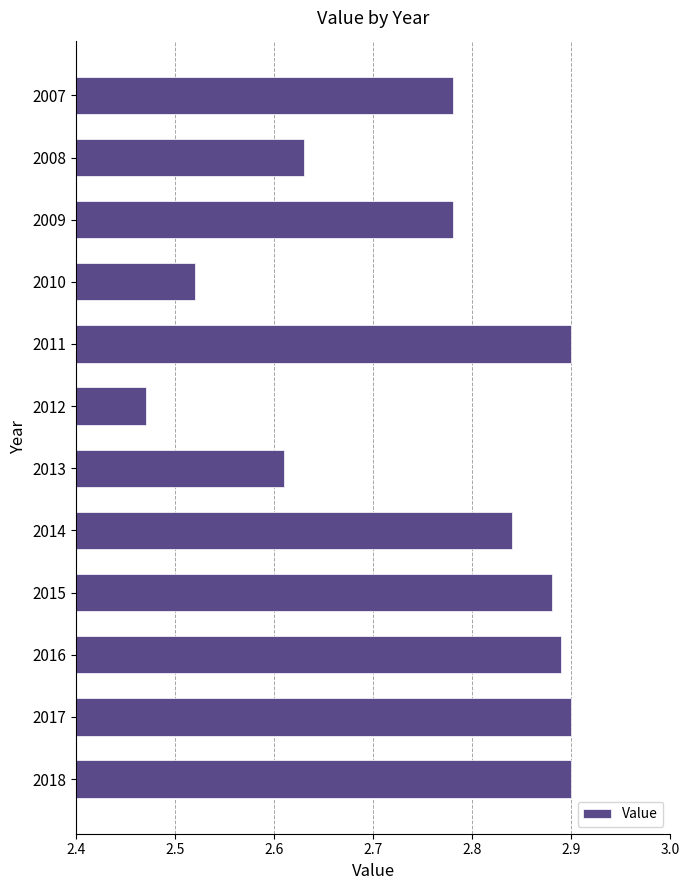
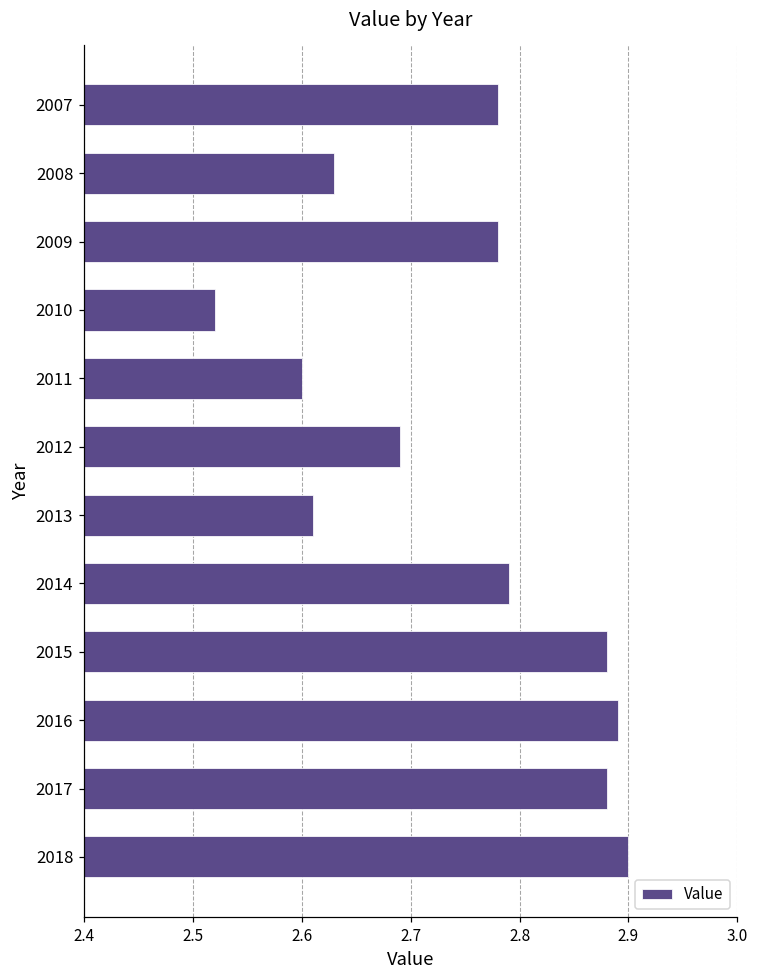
2011: 2.9 -> 2.6
2012: 2.47 -> 2.69
2014: 2.84 -> 2.79
2017: 2.90 -> 2.88
